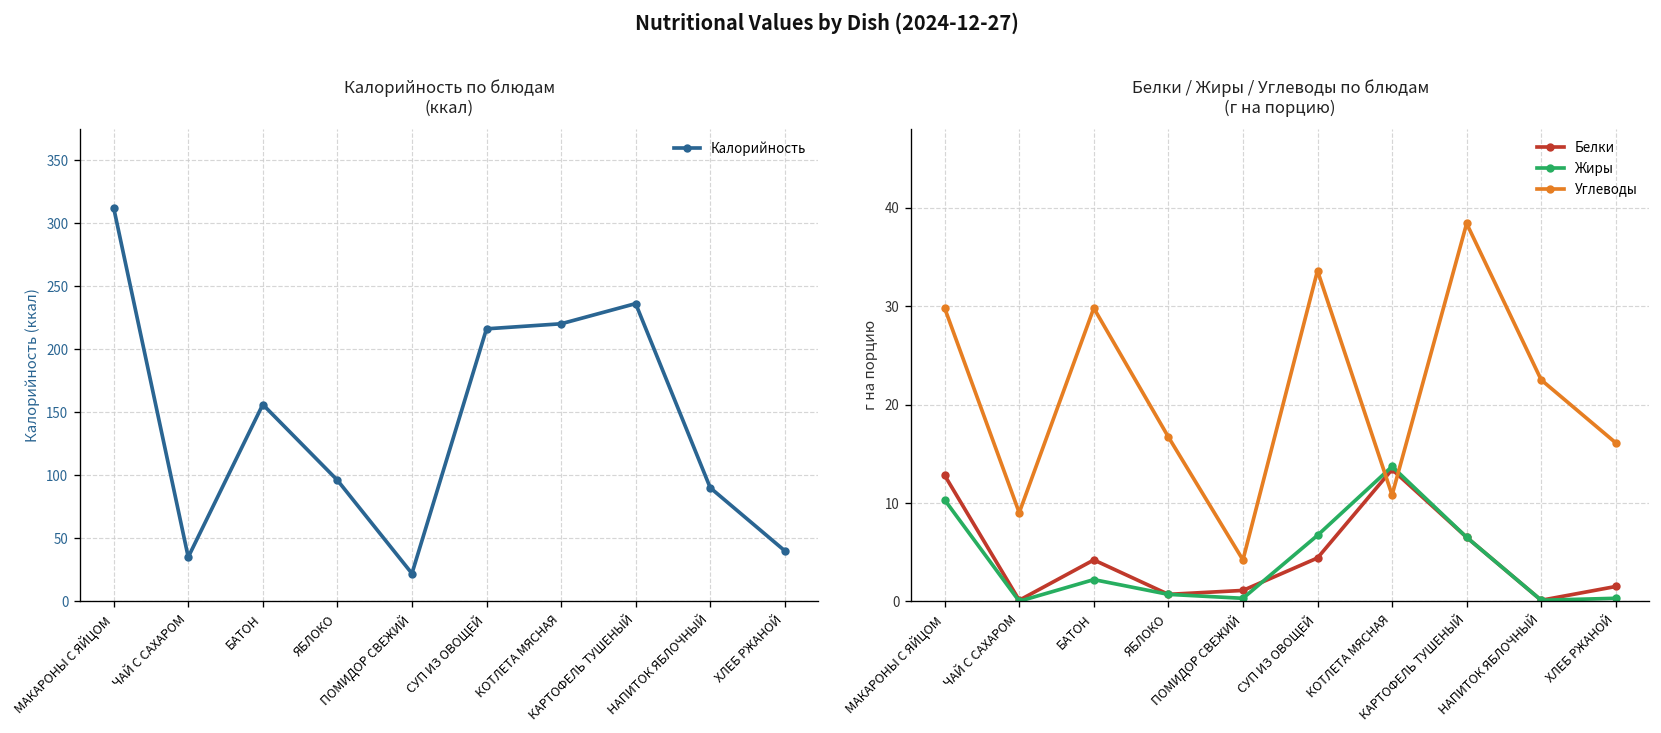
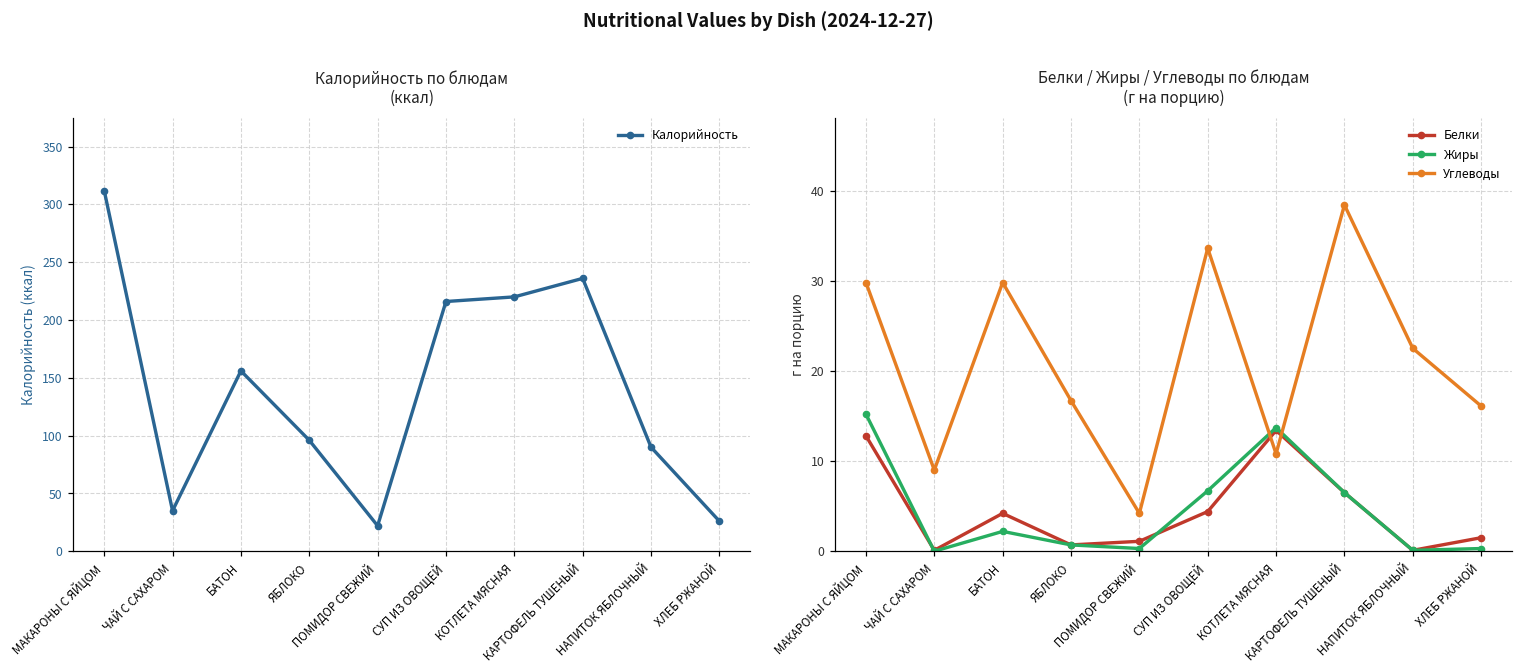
Калорийность по блюдам (ккал), ХЛЕБ РЖАНОЙ: 40 -> 26
Белки / Жиры / Углеводы по блюдам (г на порцию), Жиры, МАКАРОНЫ С ЯЙЦОМ: 10 -> 15
